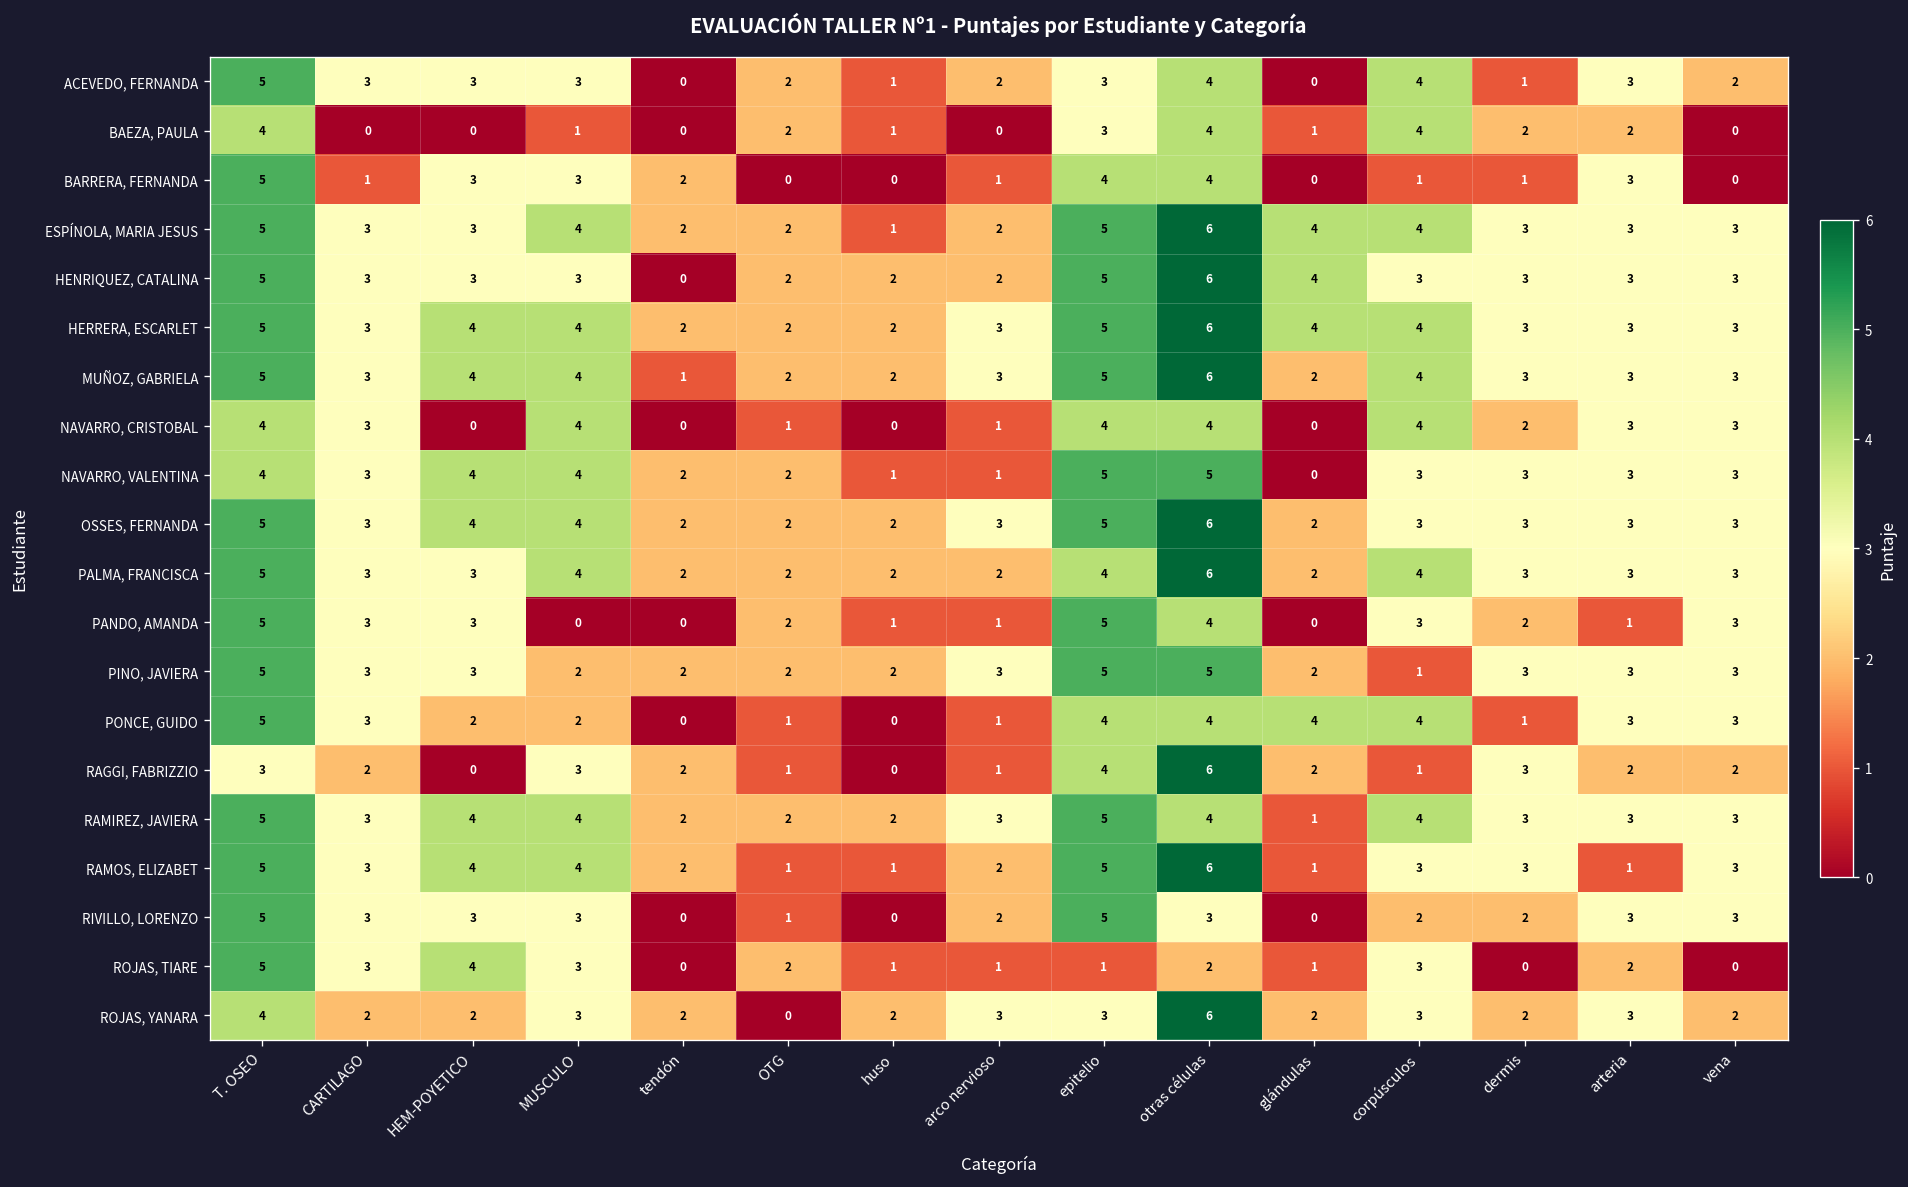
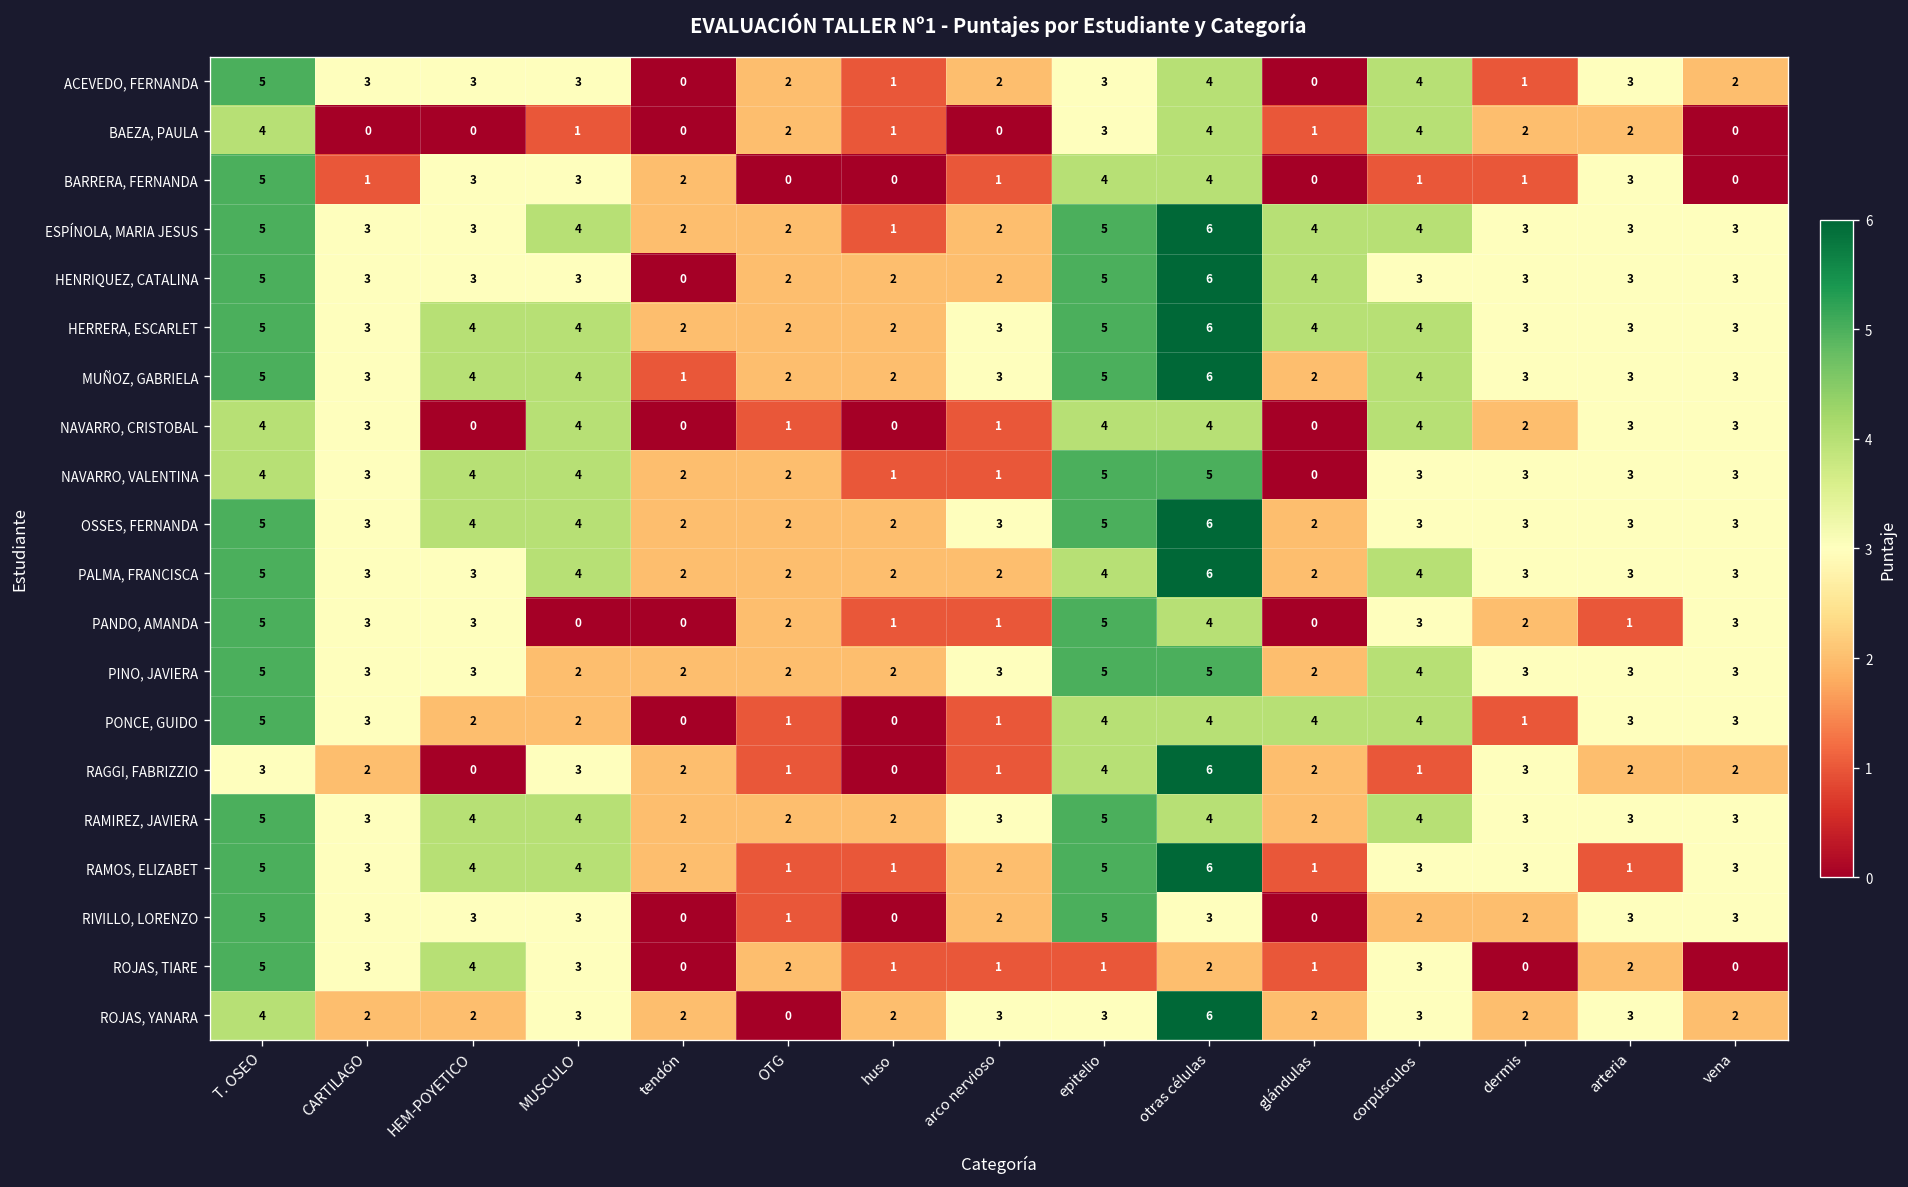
PINO, JAVIERA, corpúsculos: 1 -> 4
RAMIREZ, JAVIERA, glándulas: 1 -> 2
